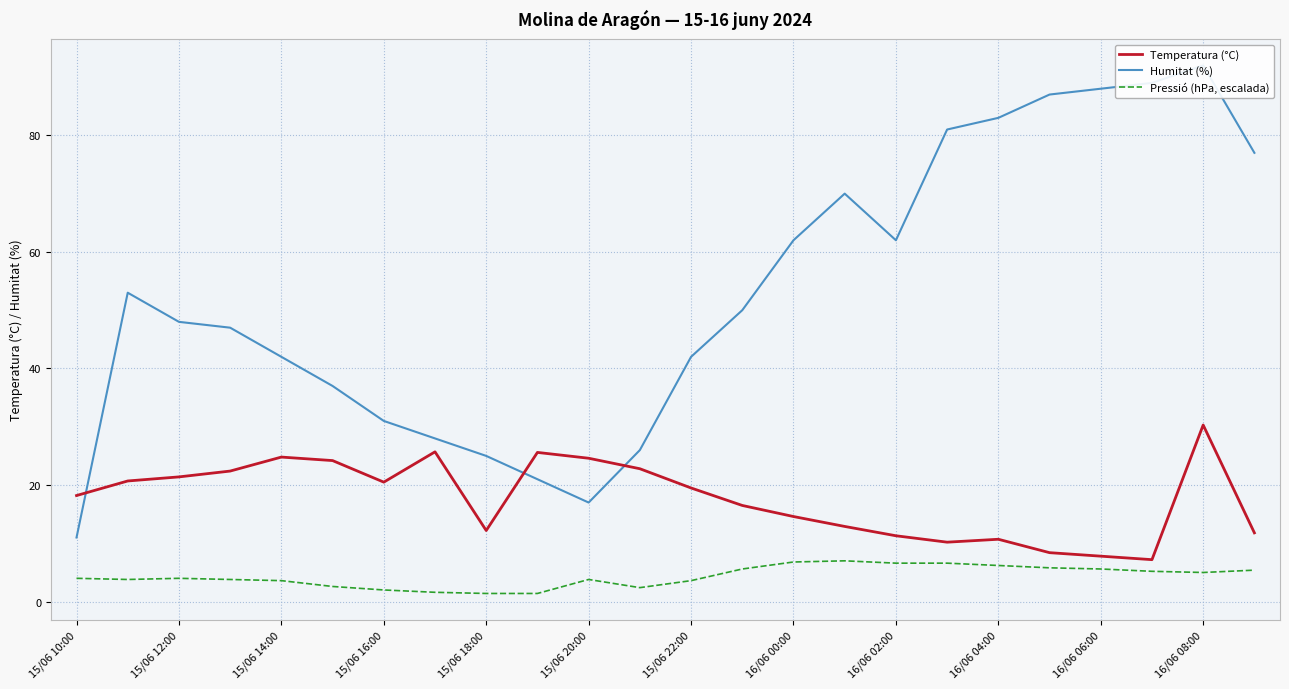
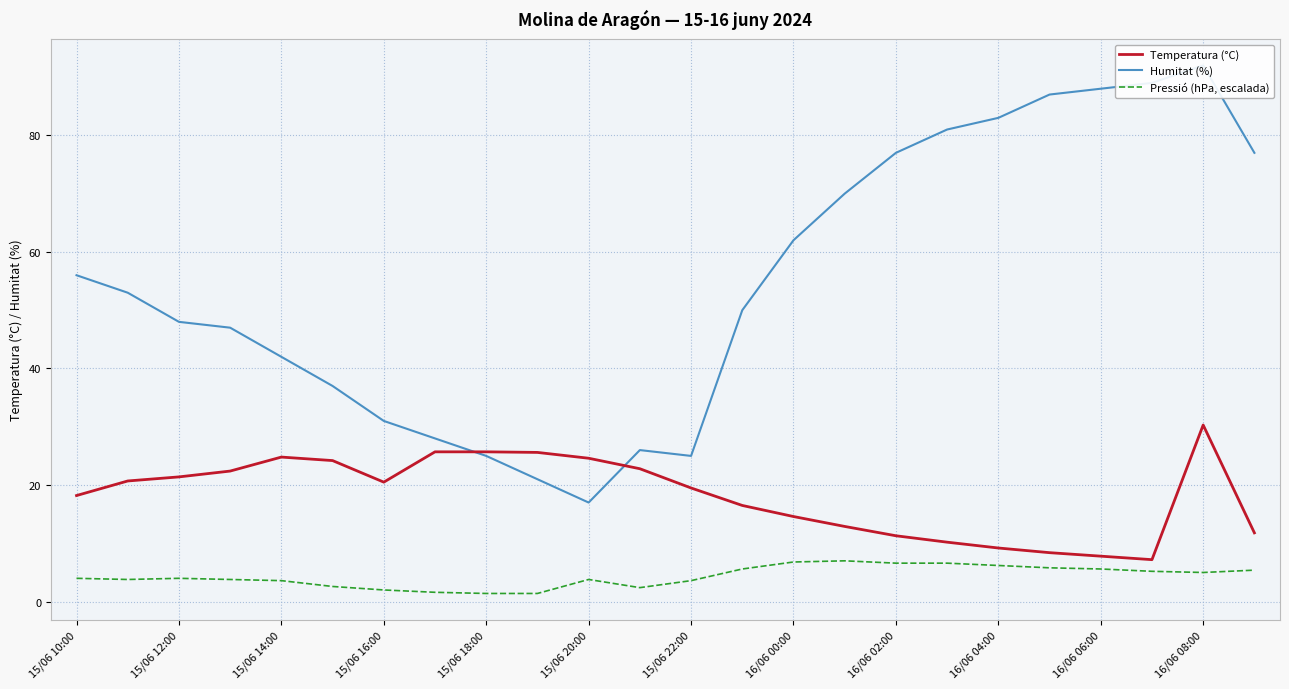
Humitat (%), 15/06 10:00: 11 -> 56
Temperatura (°C), 15/06 18:00: 12 -> 26
Humitat (%), 15/06 22:00: 42 -> 25
Humitat (%), 16/06 02:00: 62 -> 77
Temperatura (°C), 16/06 04:00: 11 -> 9
